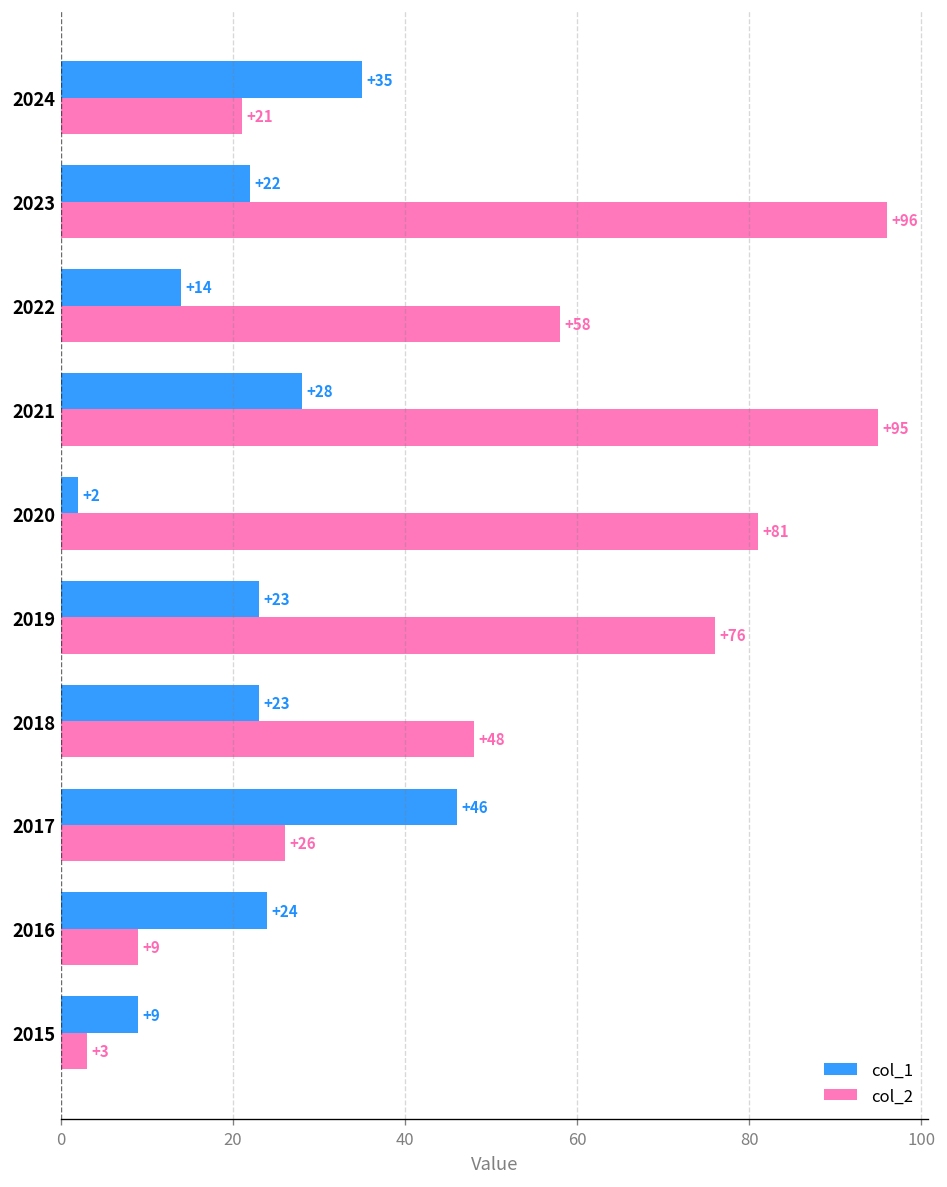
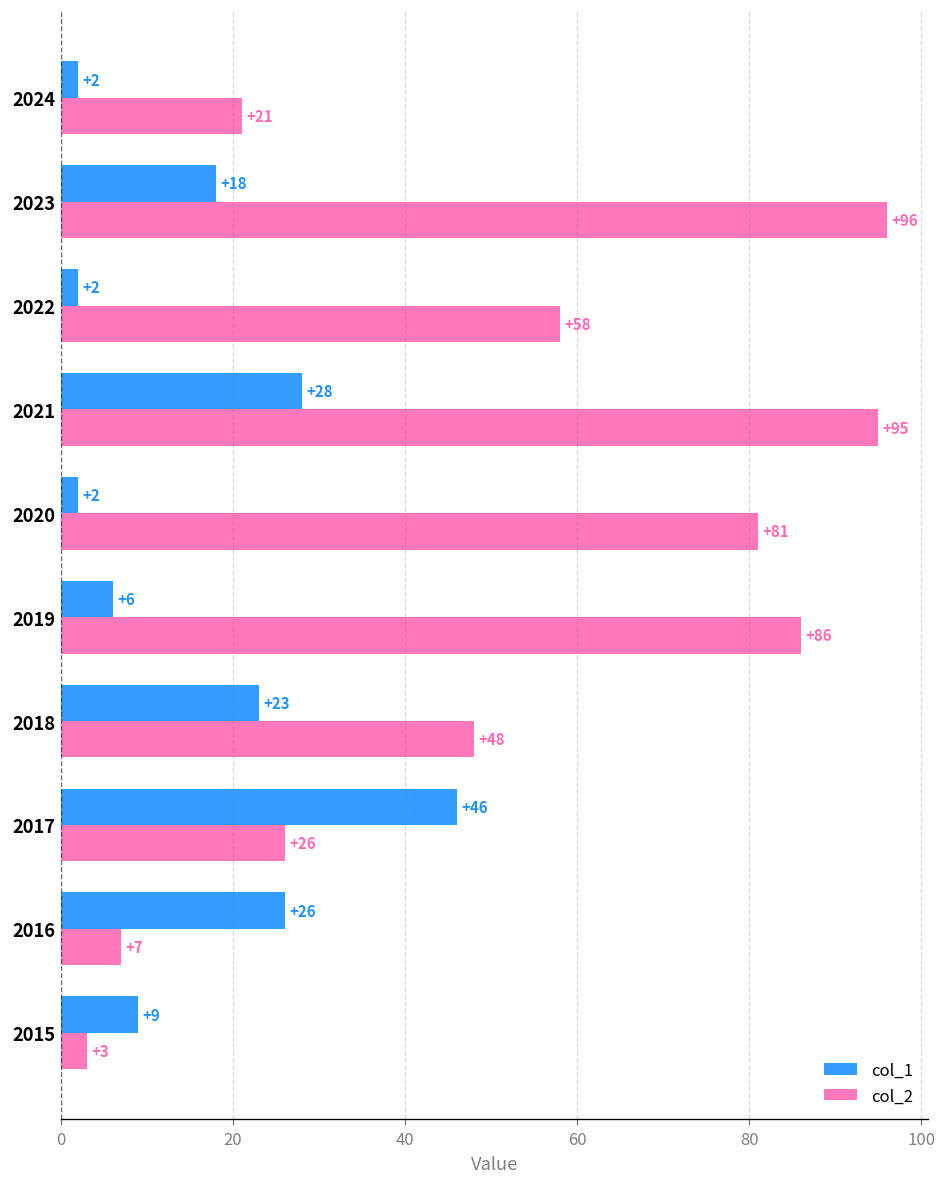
col_1, 2024: +35 -> +2
col_1, 2023: +22 -> +18
col_1, 2022: +14 -> +2
col_1, 2019: +23 -> +6
col_2, 2019: +76 -> +86
col_1, 2016: +24 -> +26
col_2, 2016: +9 -> +7
